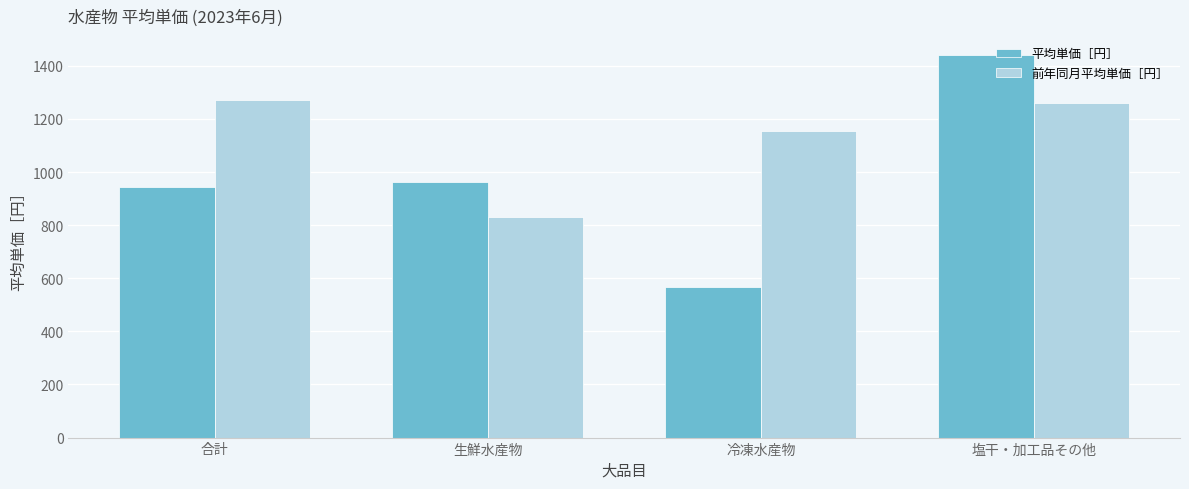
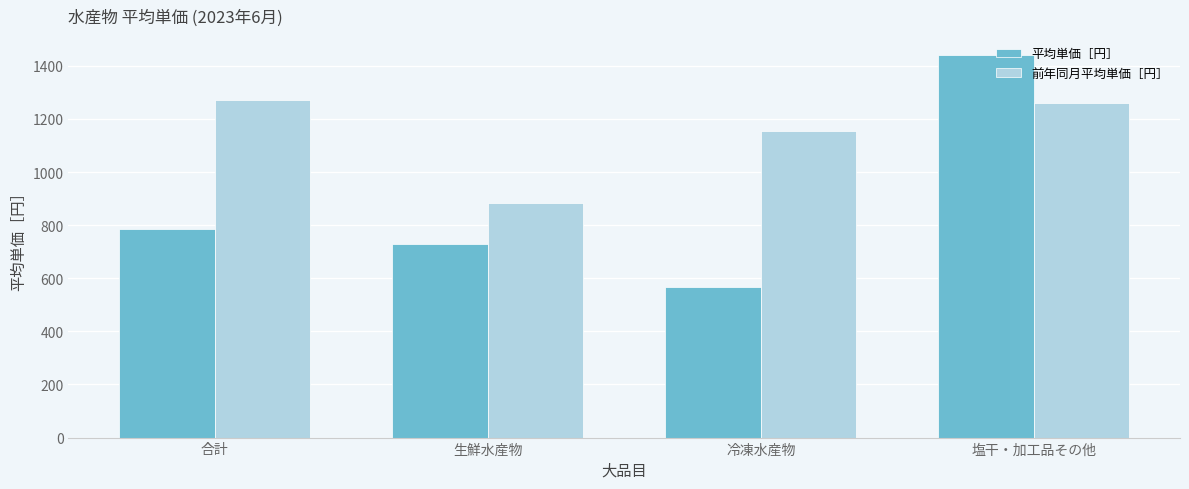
平均単価［円］, 合計: 940 -> 790
平均単価［円］, 生鮮水産物: 960 -> 730
前年同月平均単価［円］, 生鮮水産物: 830 -> 880
